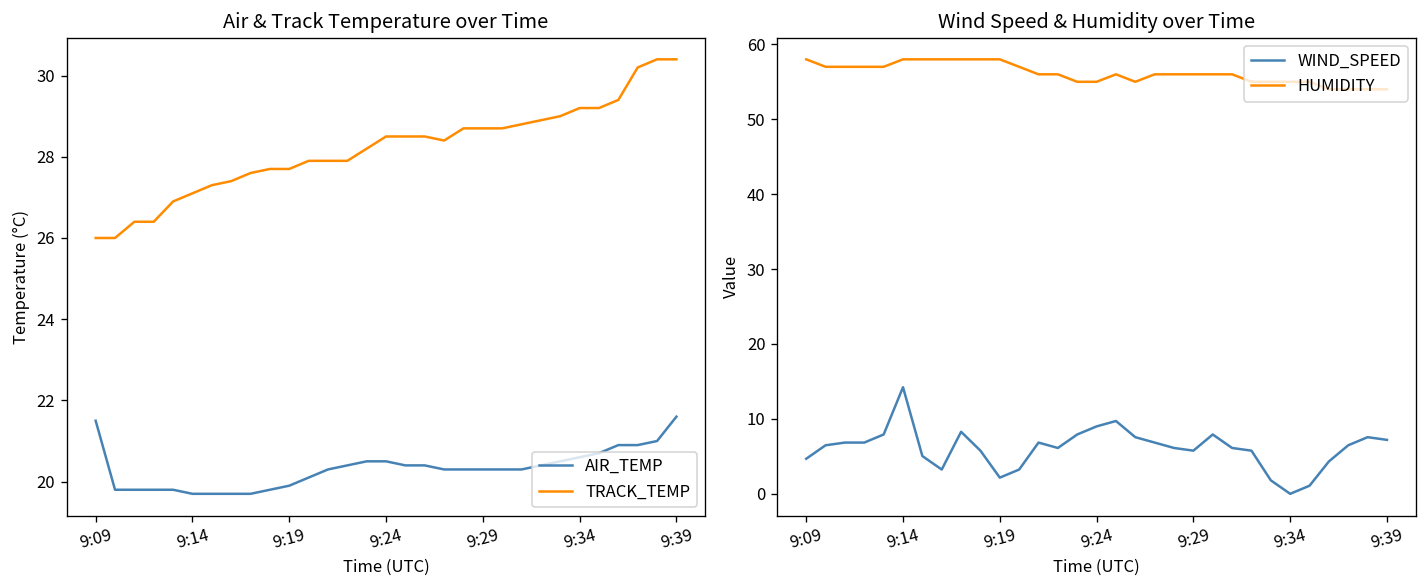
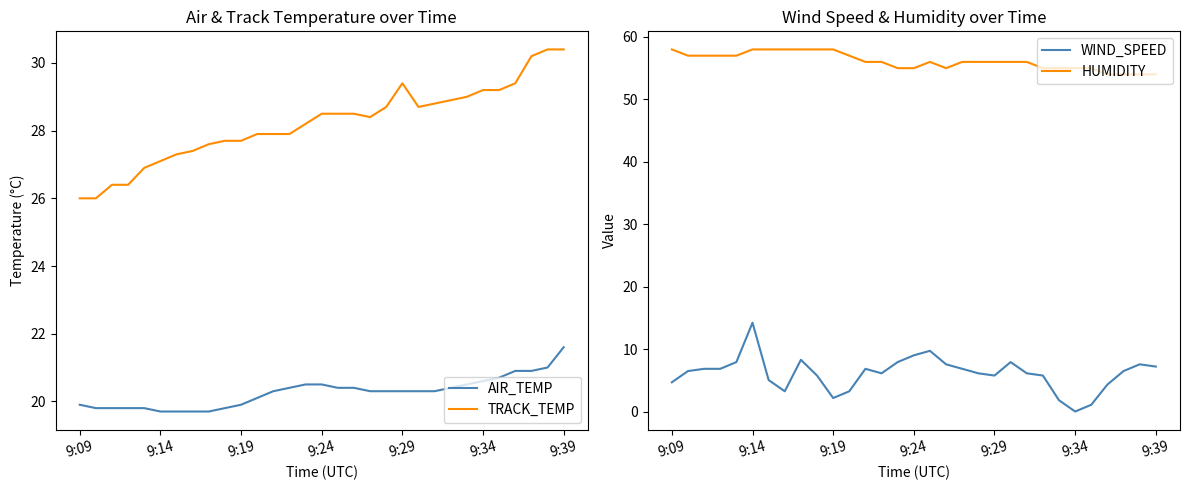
Air & Track Temperature over Time, AIR_TEMP, 9:09: 21.5 -> 19.9
Air & Track Temperature over Time, TRACK_TEMP, 9:29: 28.7 -> 29.4
